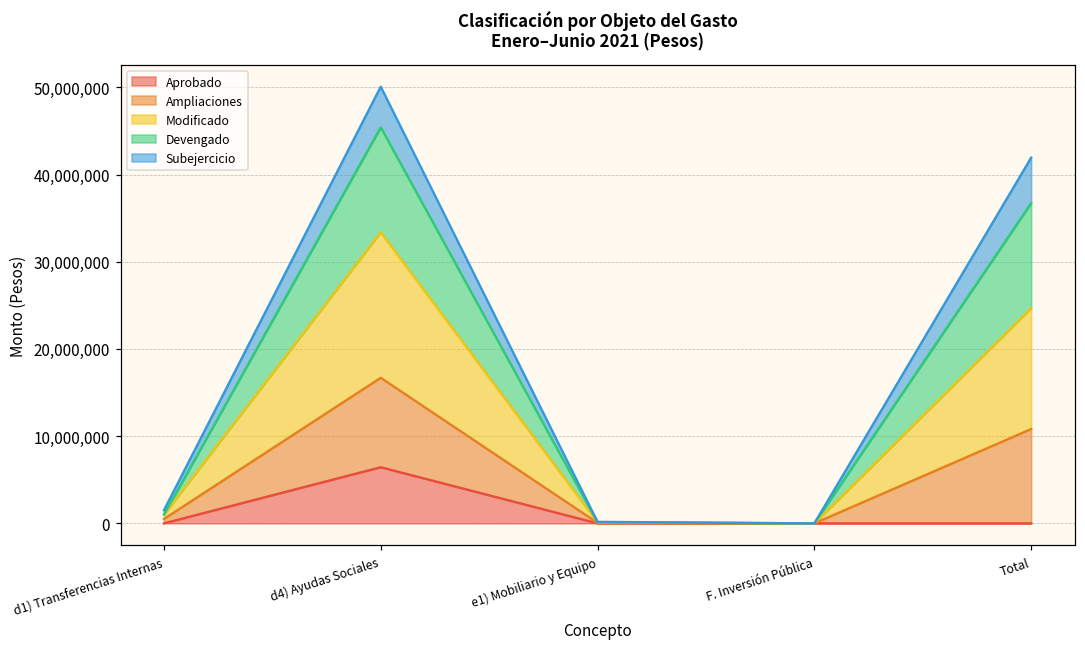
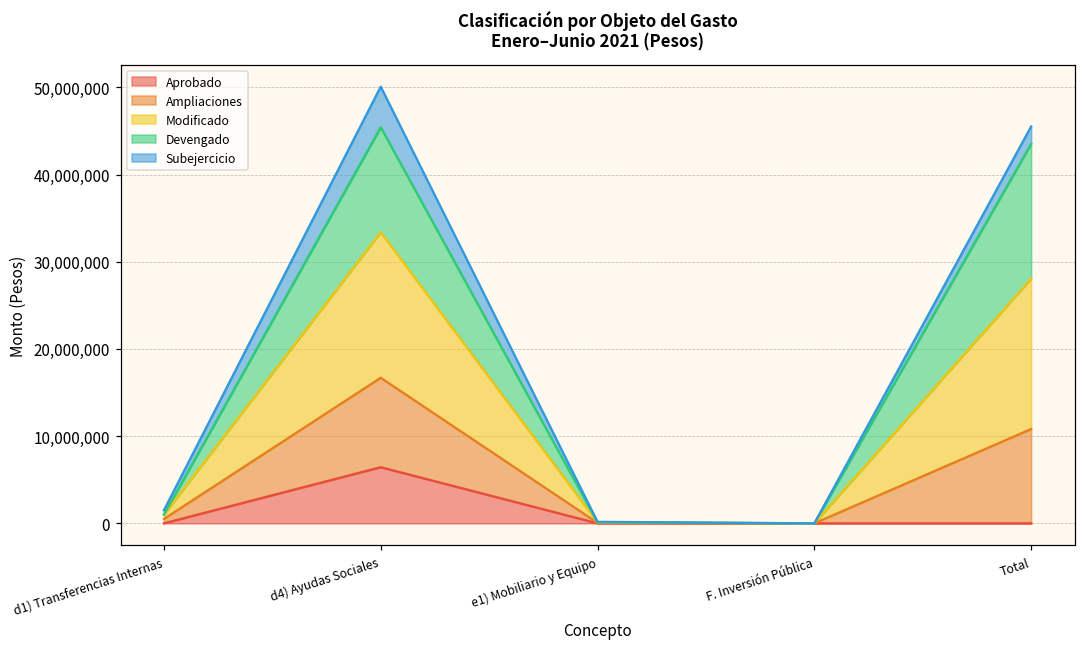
Modificado, Total: 14,000,000 -> 17,000,000
Devengado, Total: 12,000,000 -> 15,000,000
Subejercicio, Total: 5,000,000 -> 2,000,000
